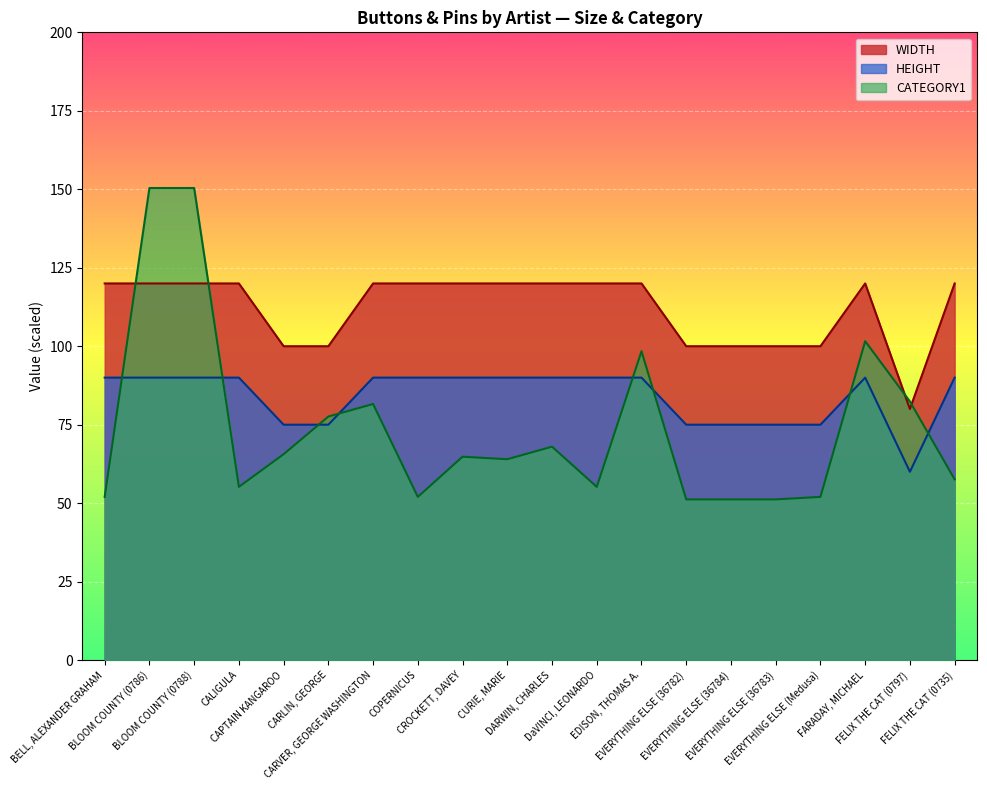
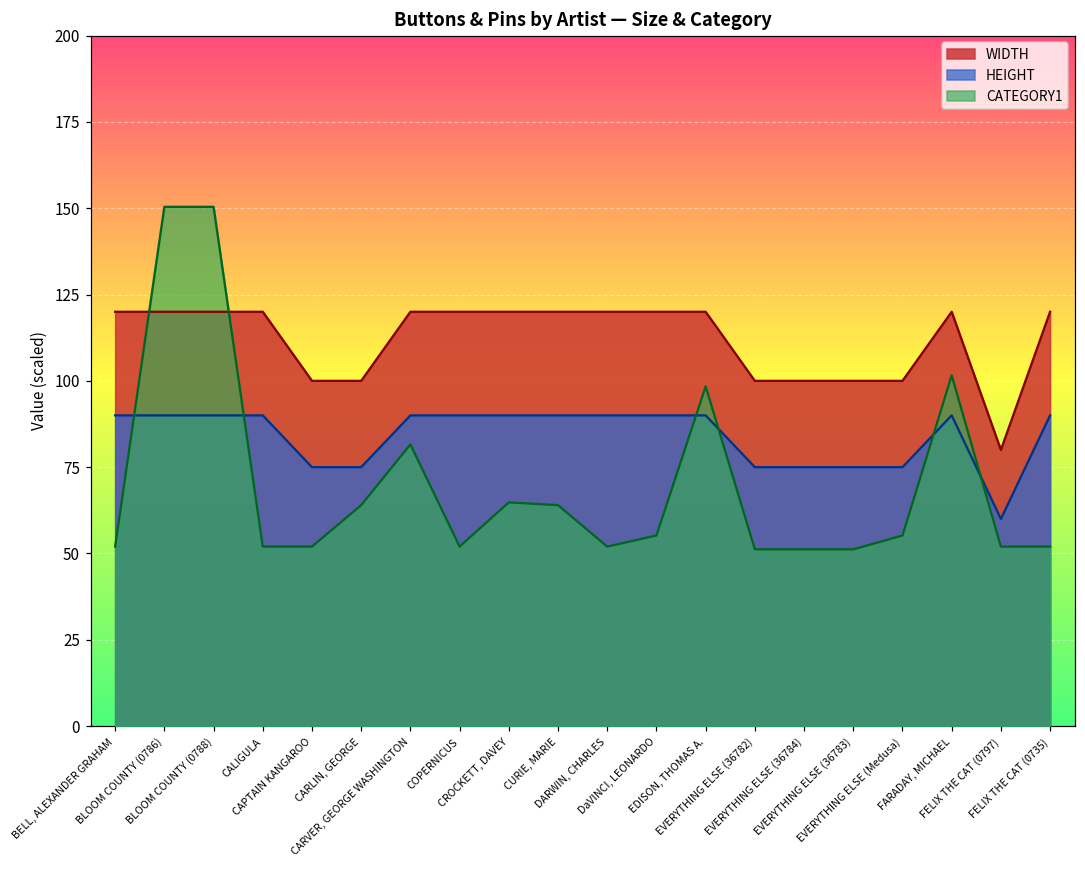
CATEGORY1, CALIGULA: 55 -> 52
CATEGORY1, CAPTAIN KANGAROO: 66 -> 52
CATEGORY1, CARLIN, GEORGE: 78 -> 64
CATEGORY1, DARWIN, CHARLES: 68 -> 52
CATEGORY1, EVERYTHING ELSE (Medusa): 52 -> 55
CATEGORY1, FELIX THE CAT (0797): 82 -> 52
CATEGORY1, FELIX THE CAT (0735): 58 -> 52
